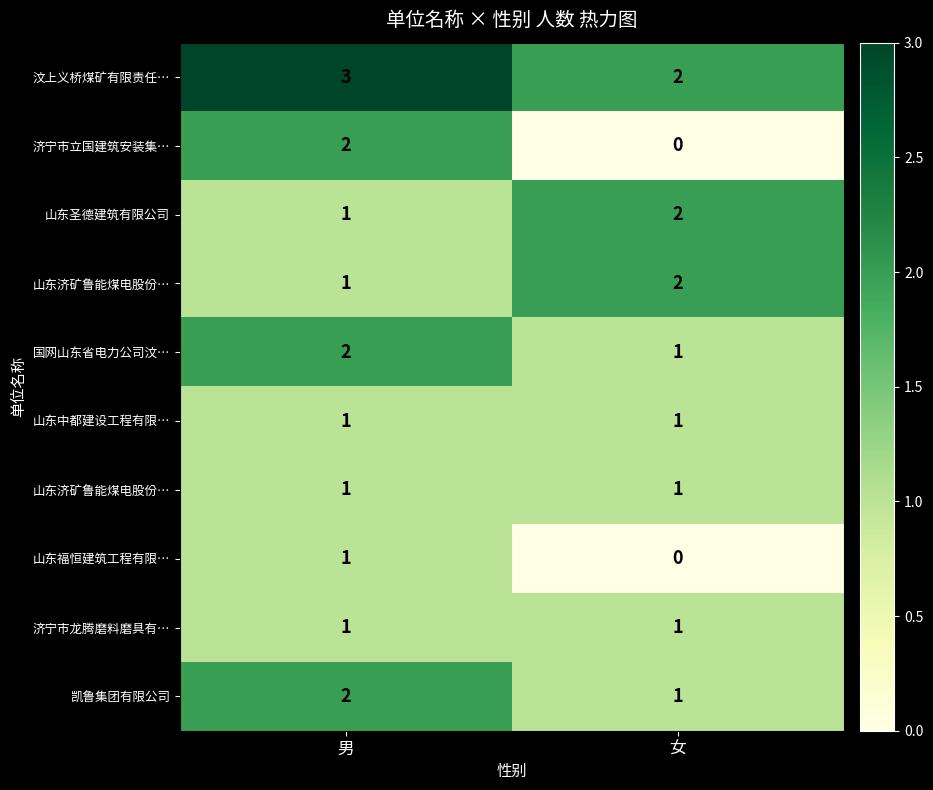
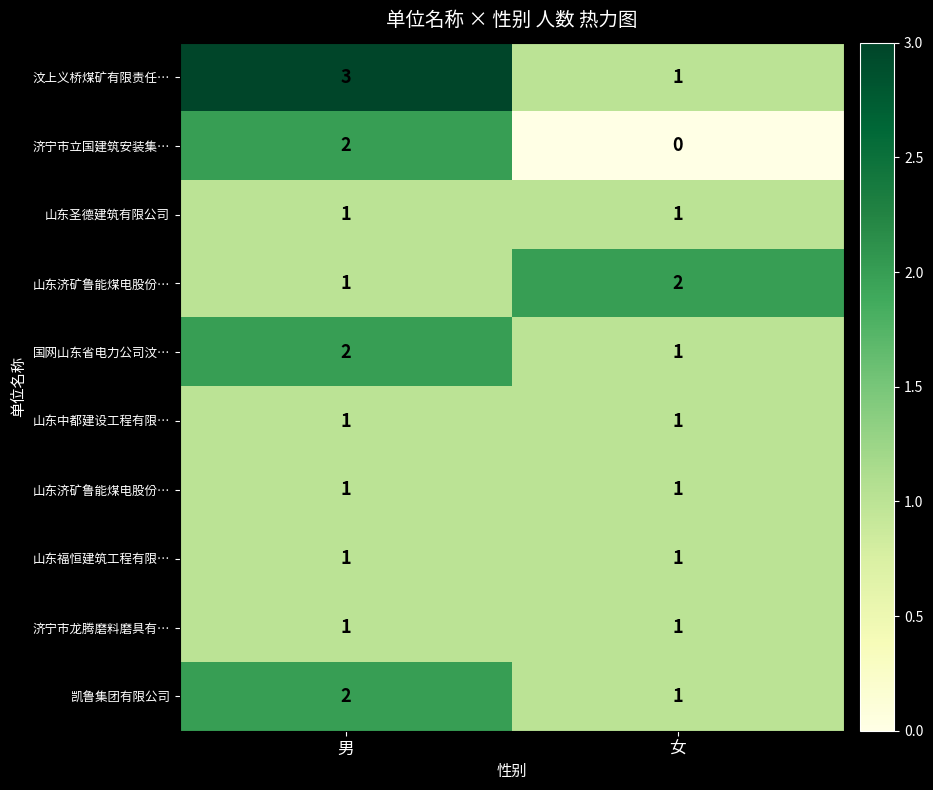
汶上义桥煤矿有限责任…, 女: 2 -> 1
山东圣德建筑有限公司, 女: 2 -> 1
山东福恒建筑工程有限…, 女: 0 -> 1
